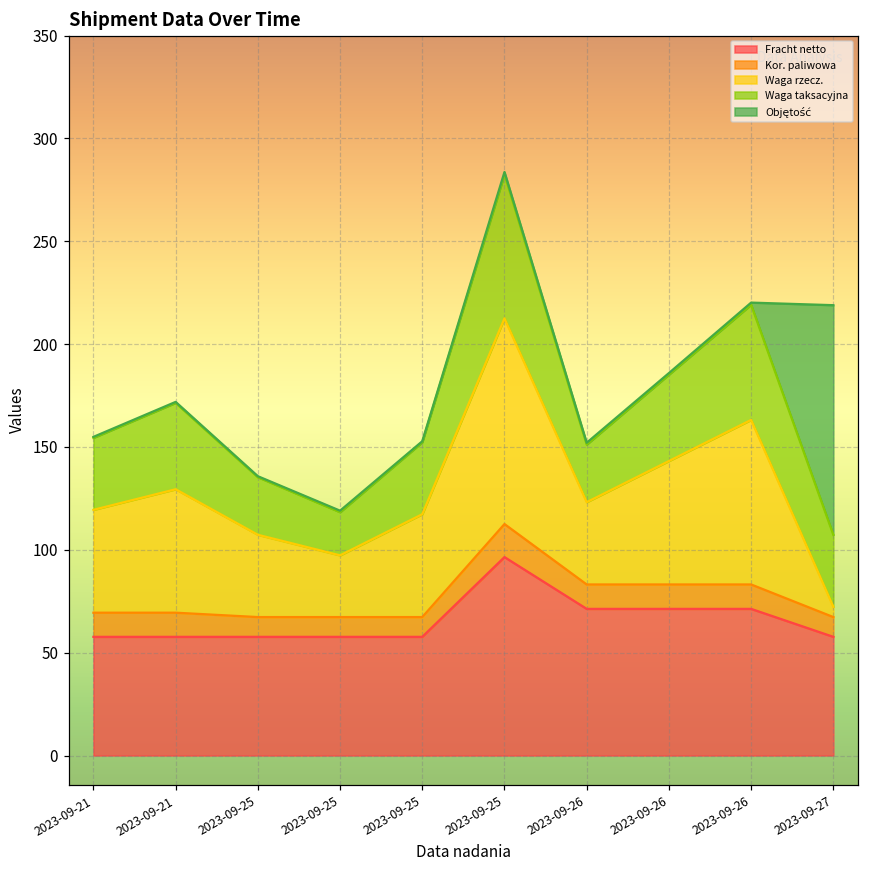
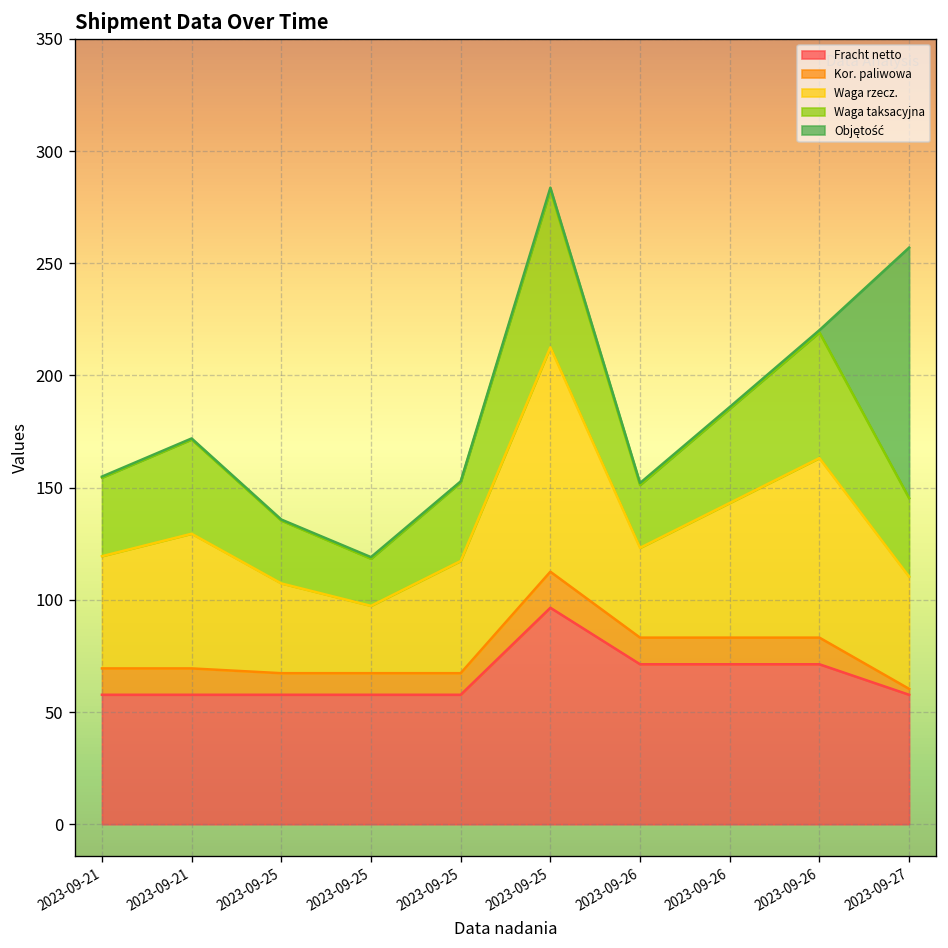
Kor. paliwowa, 2023-09-27: 10 -> 3
Waga rzecz., 2023-09-27: 5 -> 50
